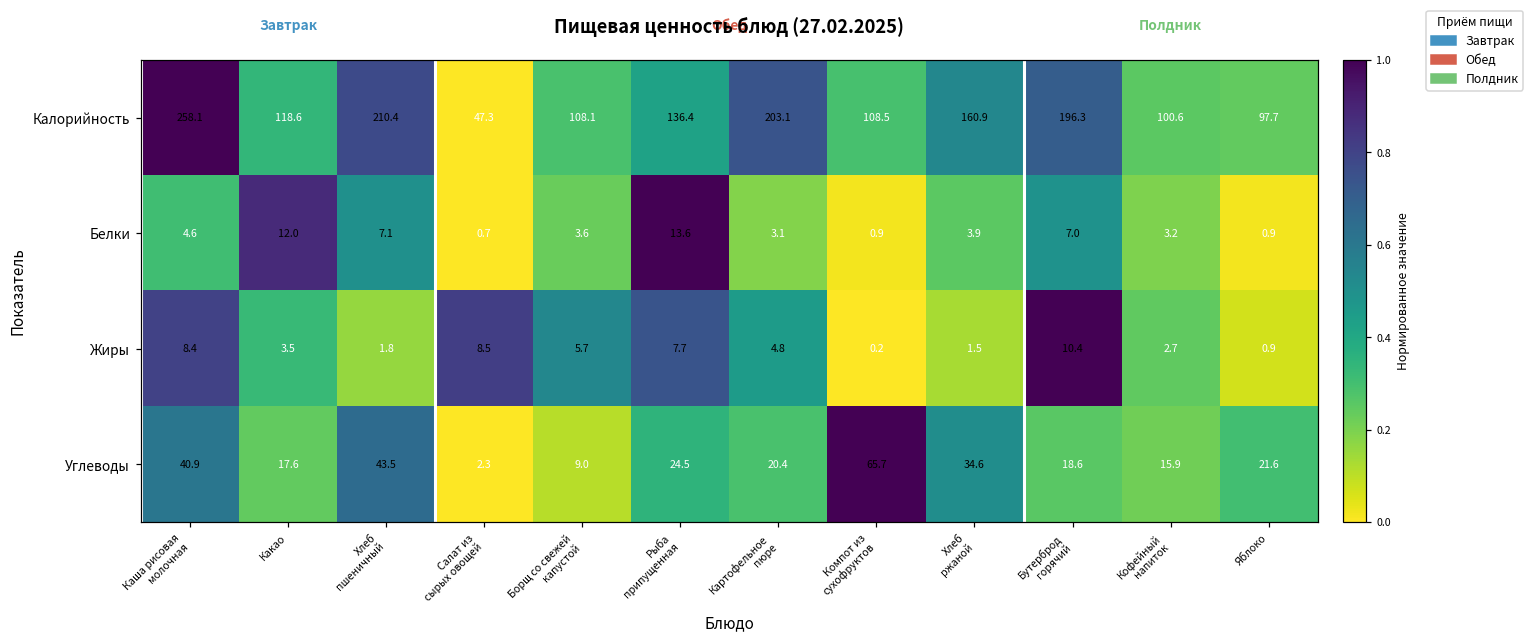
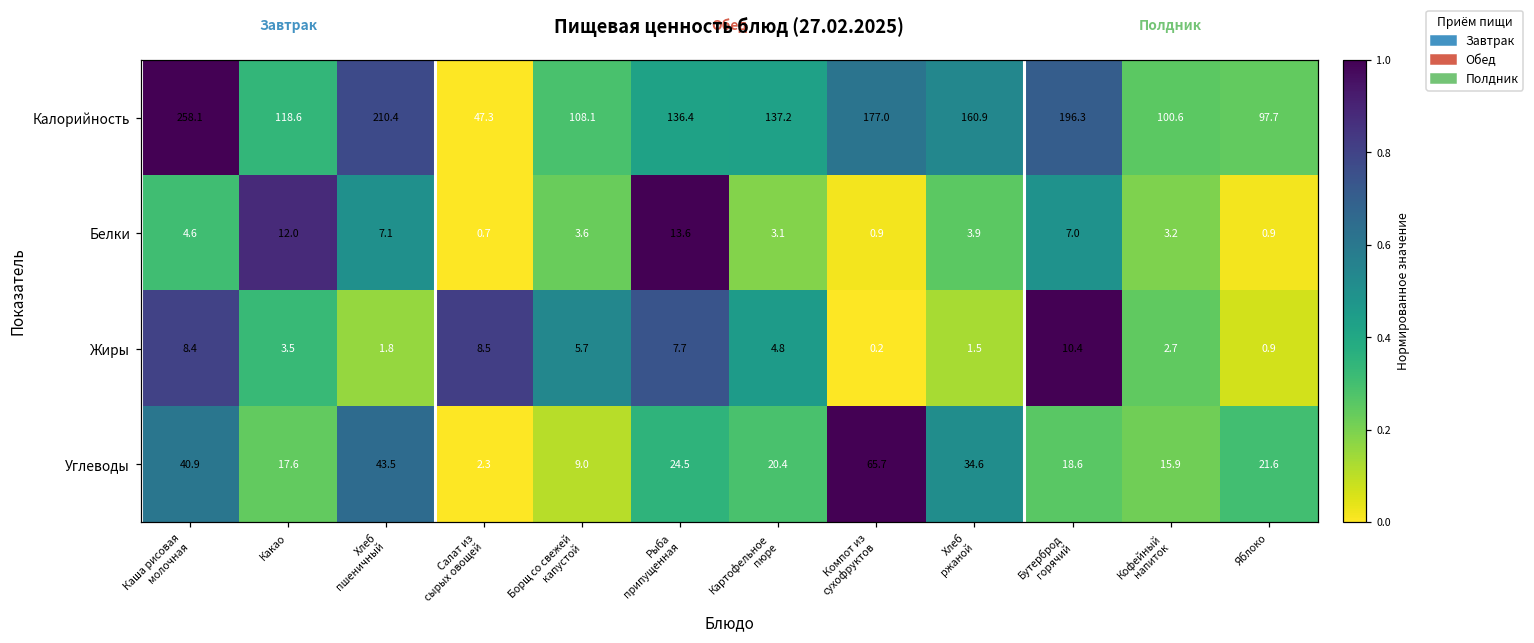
Калорийность, Картофельное пюре: 203.1 -> 137.2
Калорийность, Компот из сухофруктов: 108.5 -> 177.0
